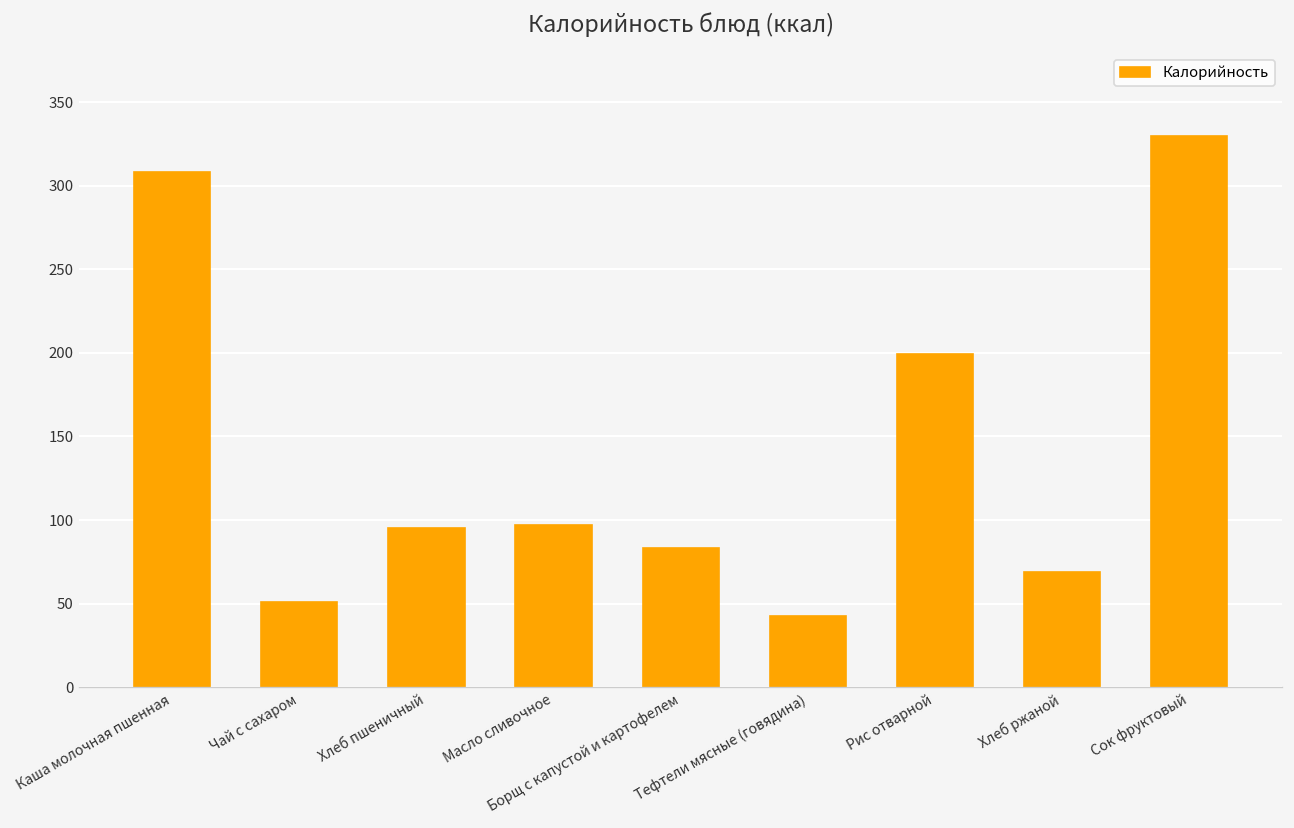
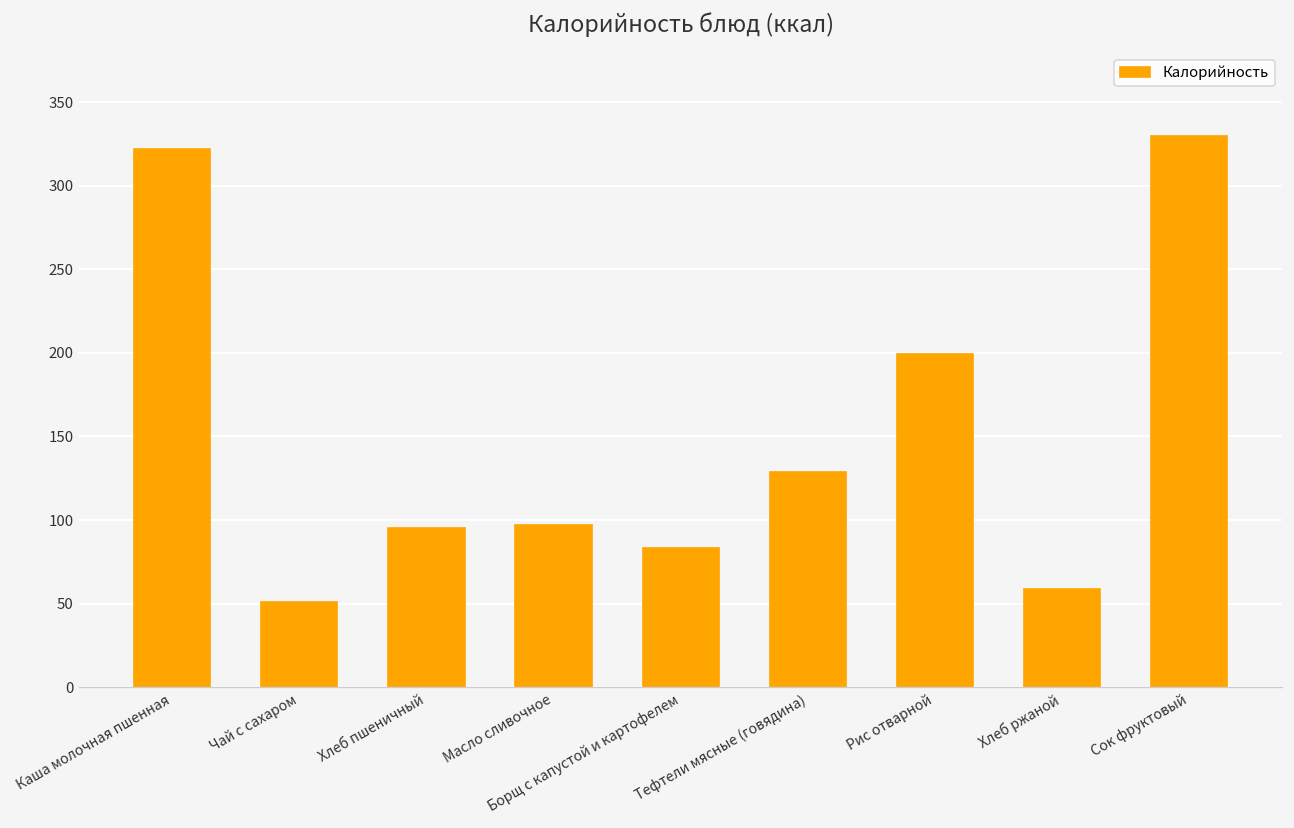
Каша молочная пшенная: 308 -> 322
Тефтели мясные (говядина): 42 -> 128
Хлеб ржаной: 69 -> 59
